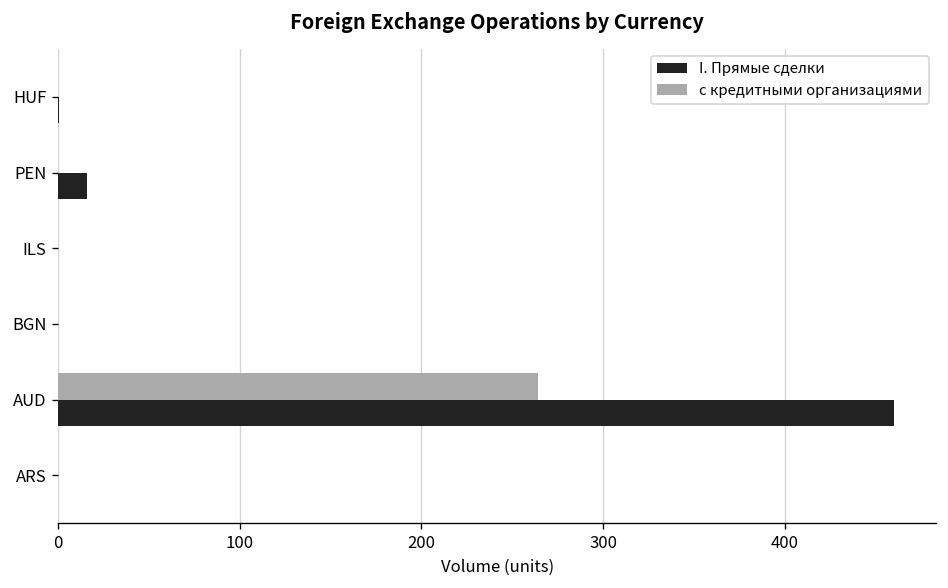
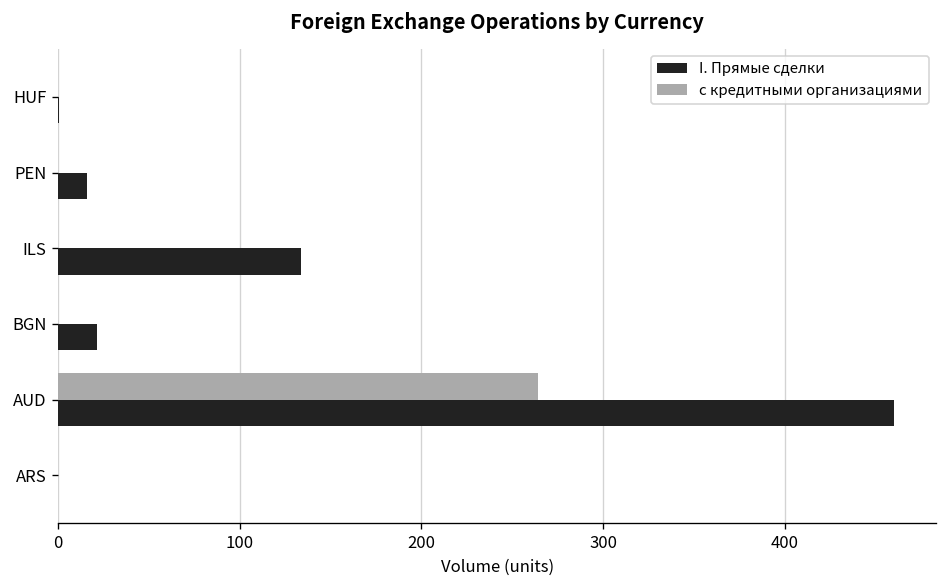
I. Прямые сделки, ILS: 0 -> 134
I. Прямые сделки, BGN: 0 -> 21
